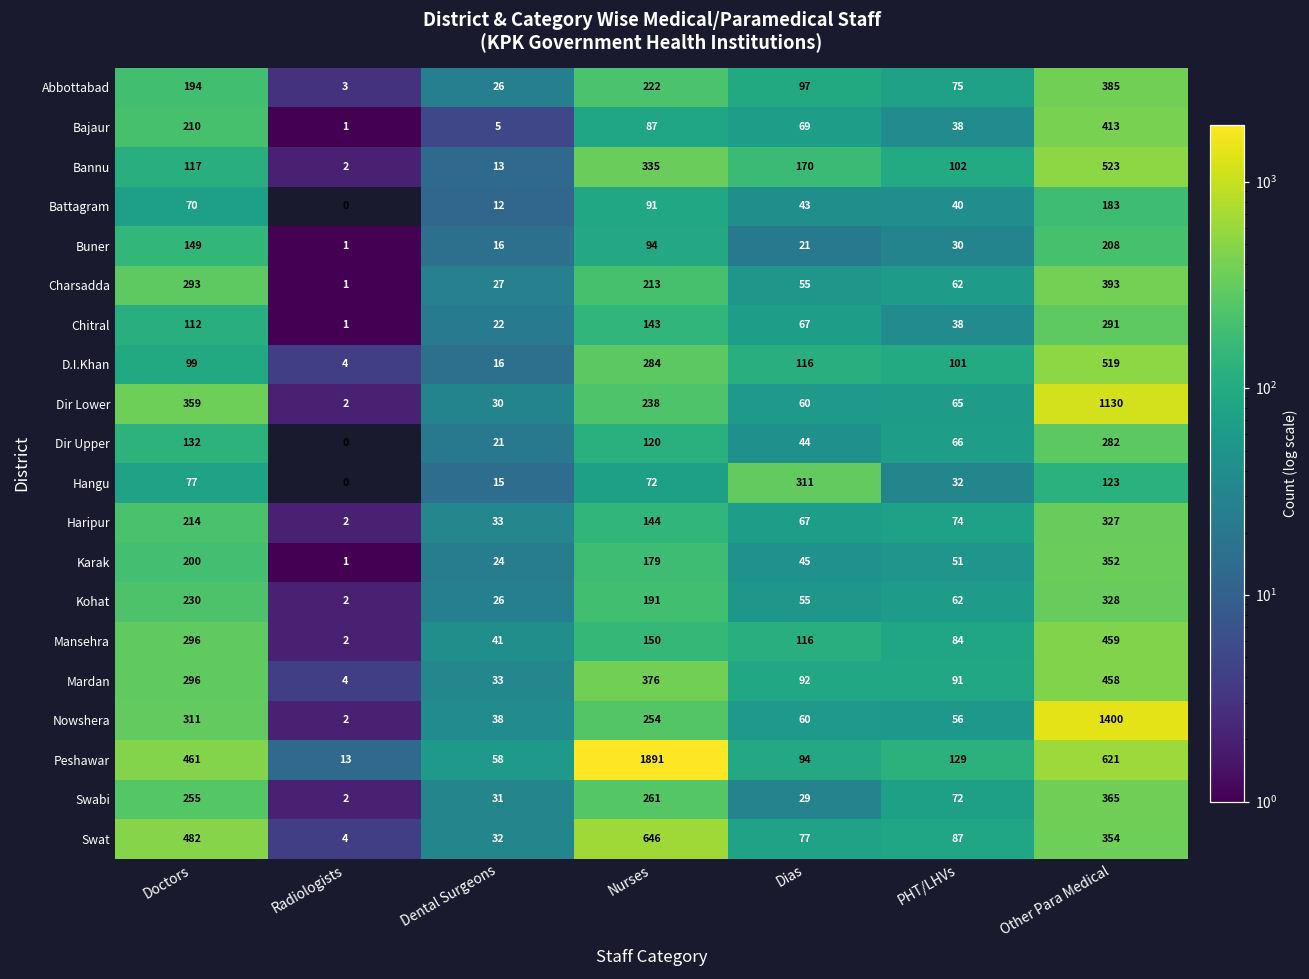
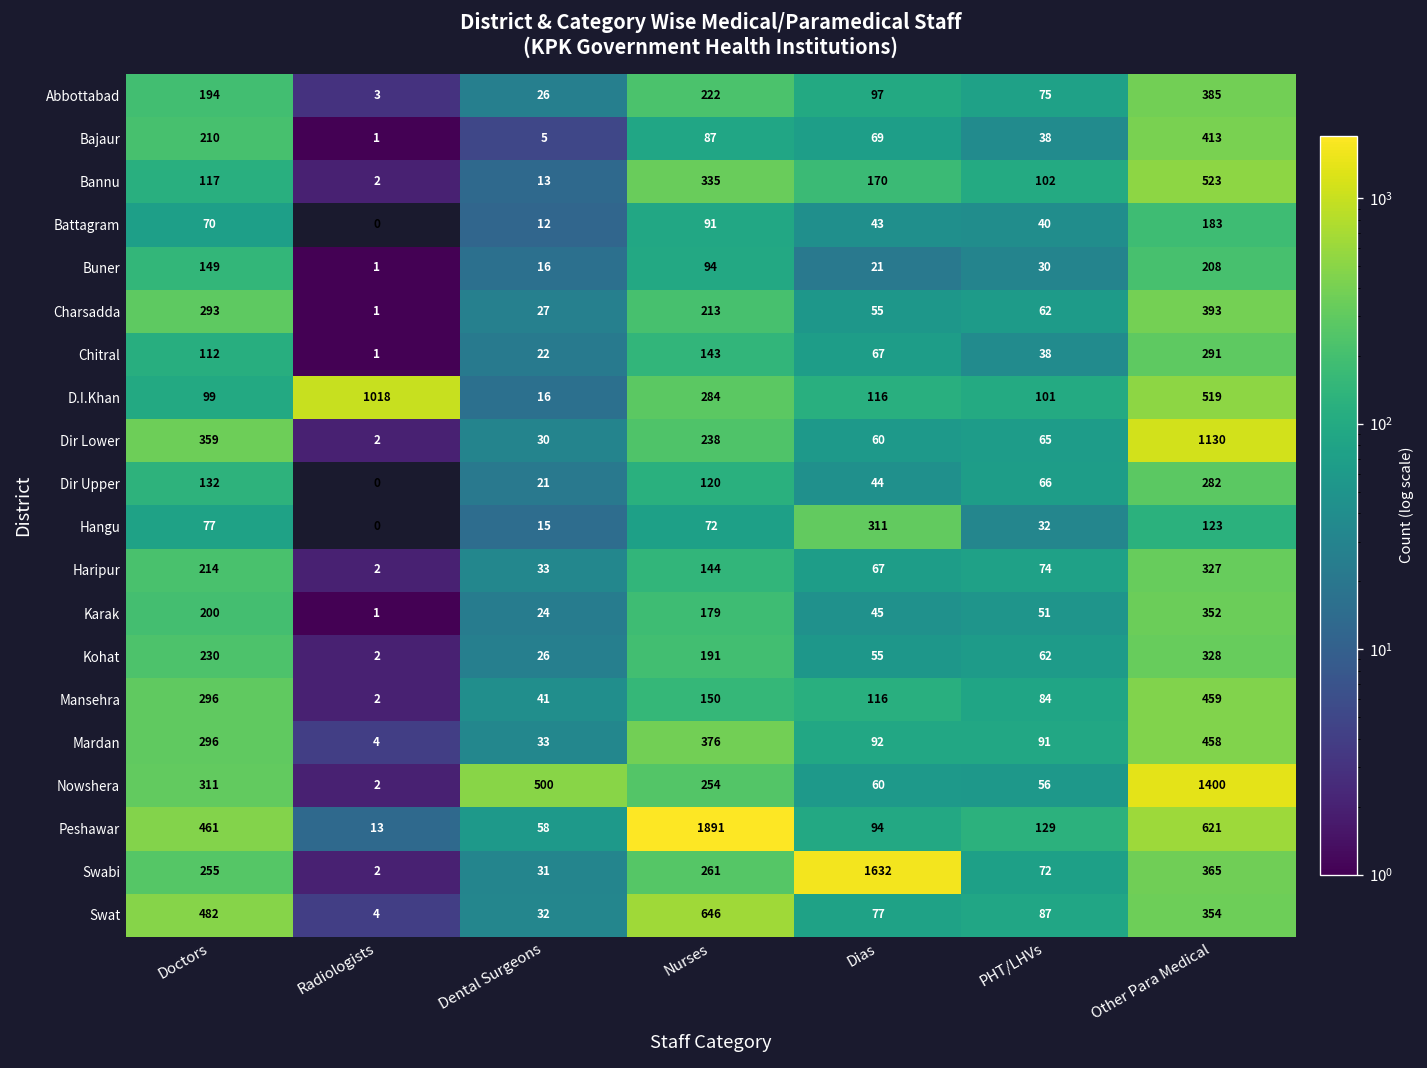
D.I.Khan, Radiologists: 4 -> 1018
Nowshera, Dental Surgeons: 38 -> 500
Swabi, Dias: 29 -> 1632
